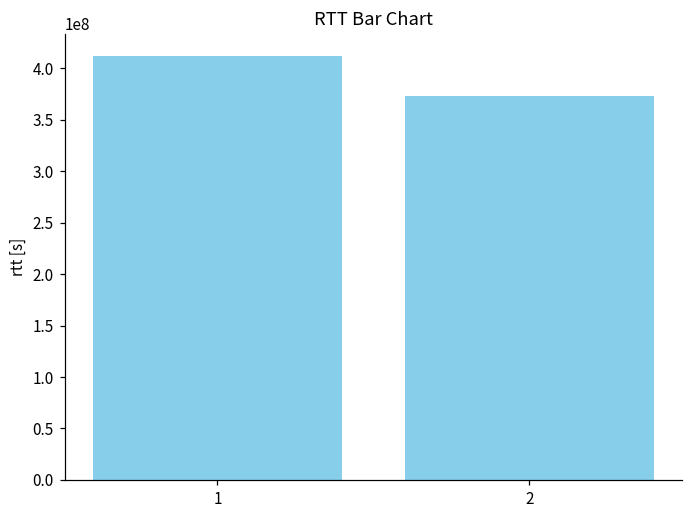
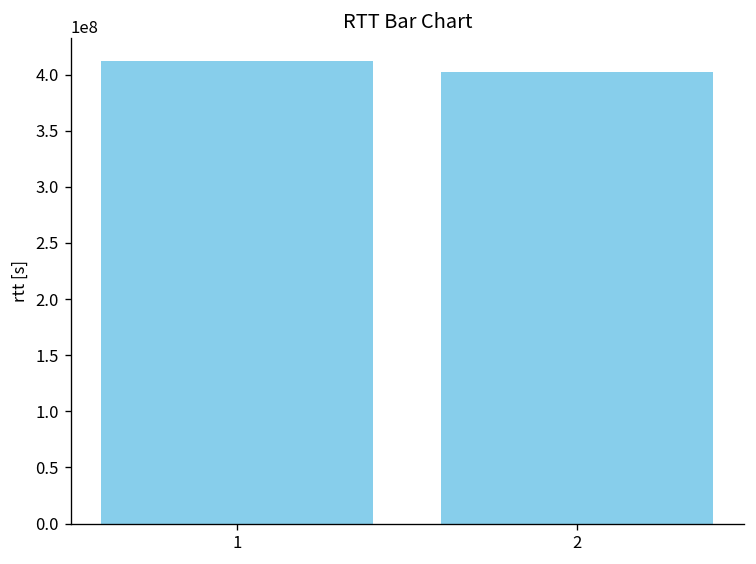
2: 370000000 -> 400000000
